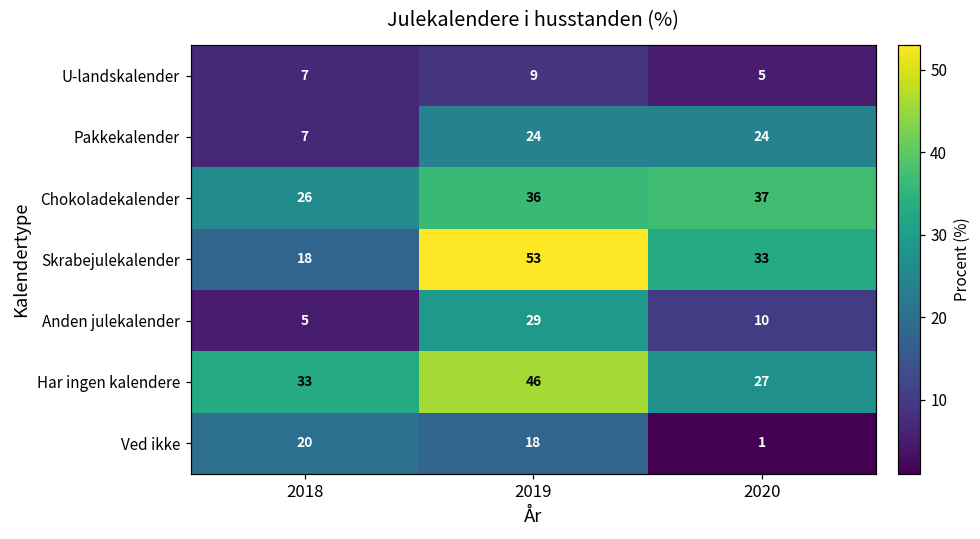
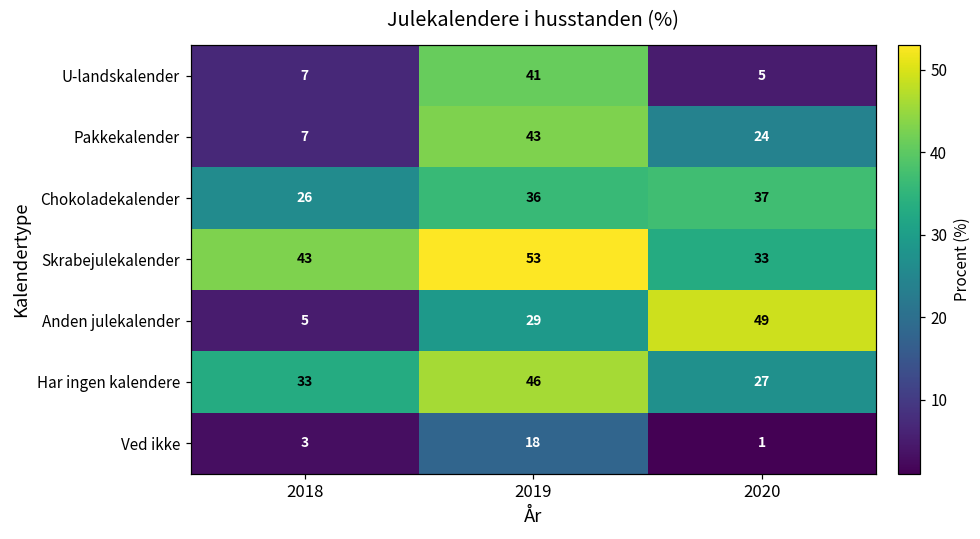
U-landskalender, 2019: 9 -> 41
Pakkekalender, 2019: 24 -> 43
Skrabejulekalender, 2018: 18 -> 43
Anden julekalender, 2020: 10 -> 49
Ved ikke, 2018: 20 -> 3
